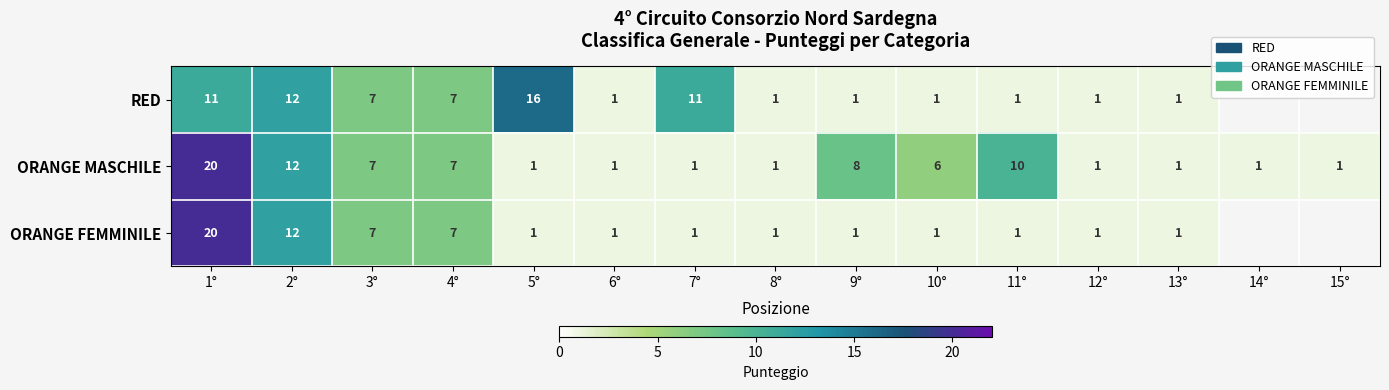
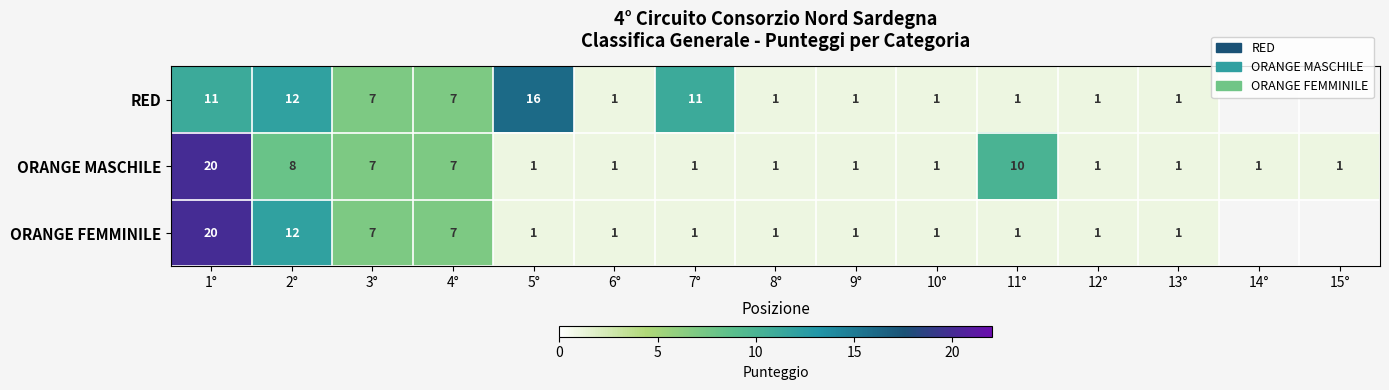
ORANGE MASCHILE, 2°: 12 -> 8
ORANGE MASCHILE, 9°: 8 -> 1
ORANGE MASCHILE, 10°: 6 -> 1
